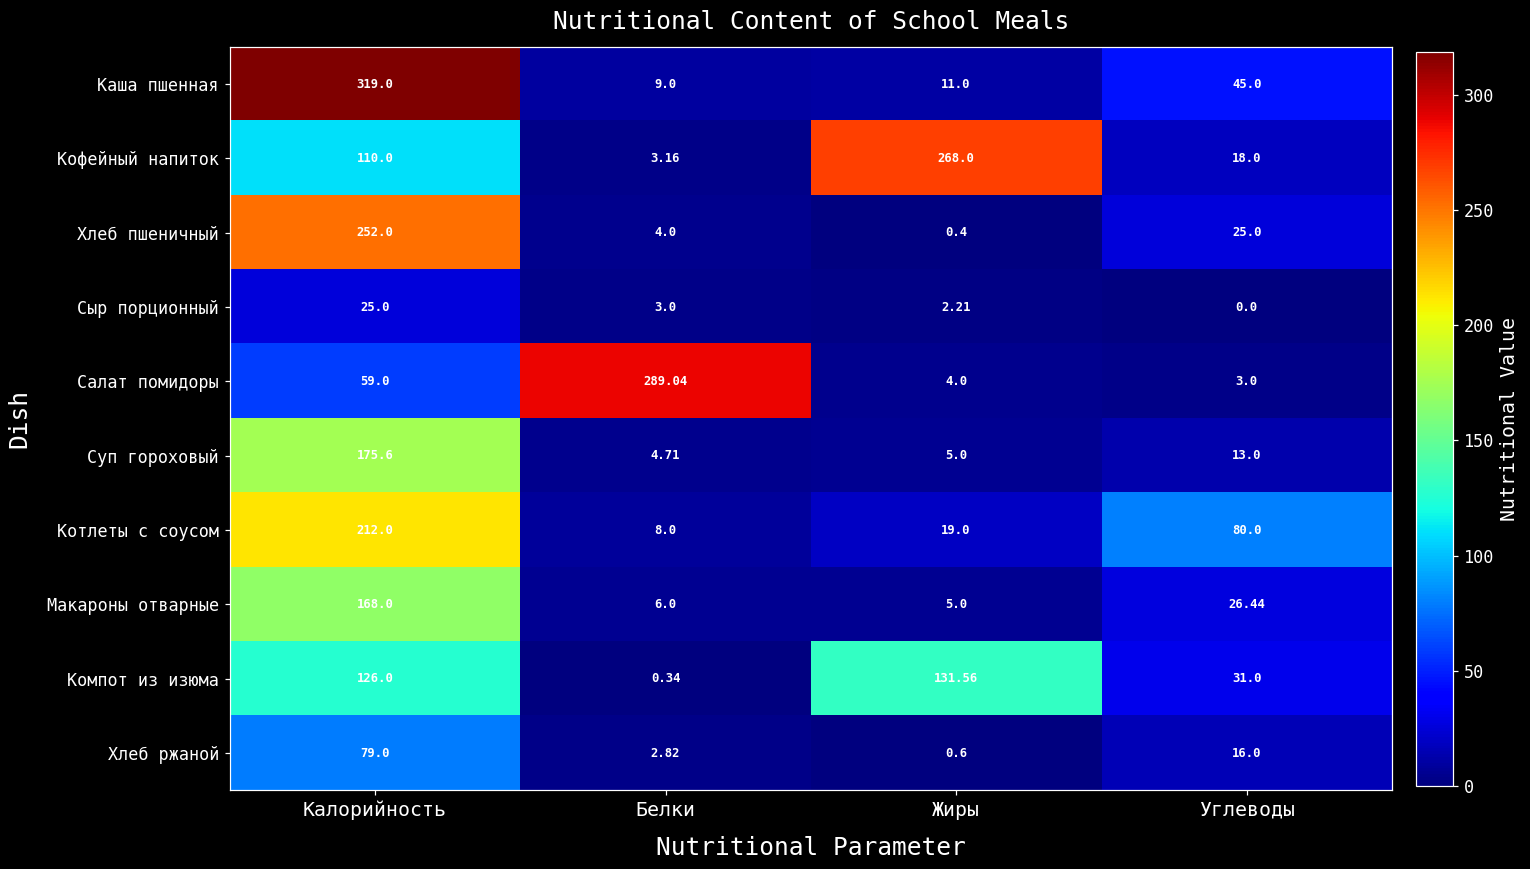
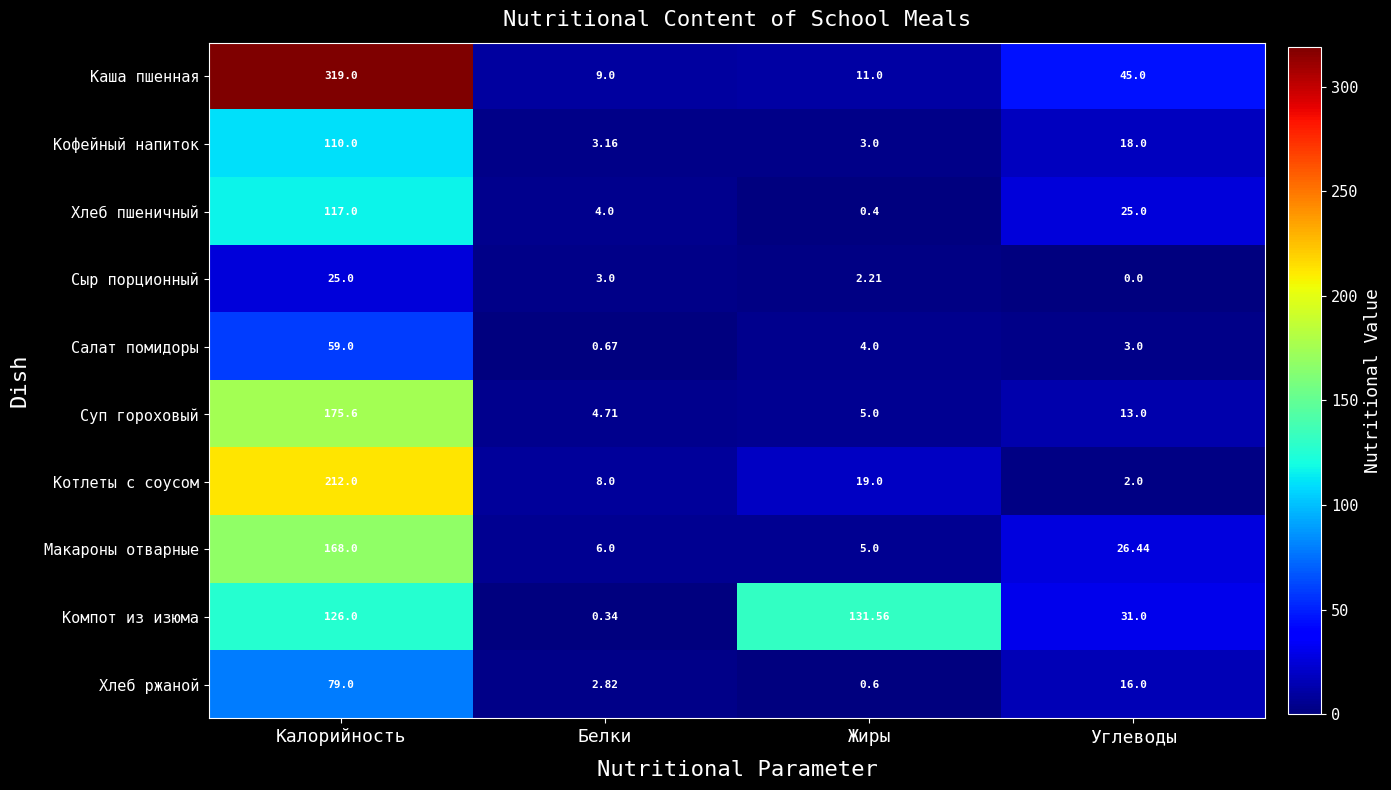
Кофейный напиток, Жиры: 268.0 -> 3.0
Хлеб пшеничный, Калорийность: 252.0 -> 117.0
Салат помидоры, Белки: 289.04 -> 0.67
Котлеты с соусом, Углеводы: 80.0 -> 2.0
